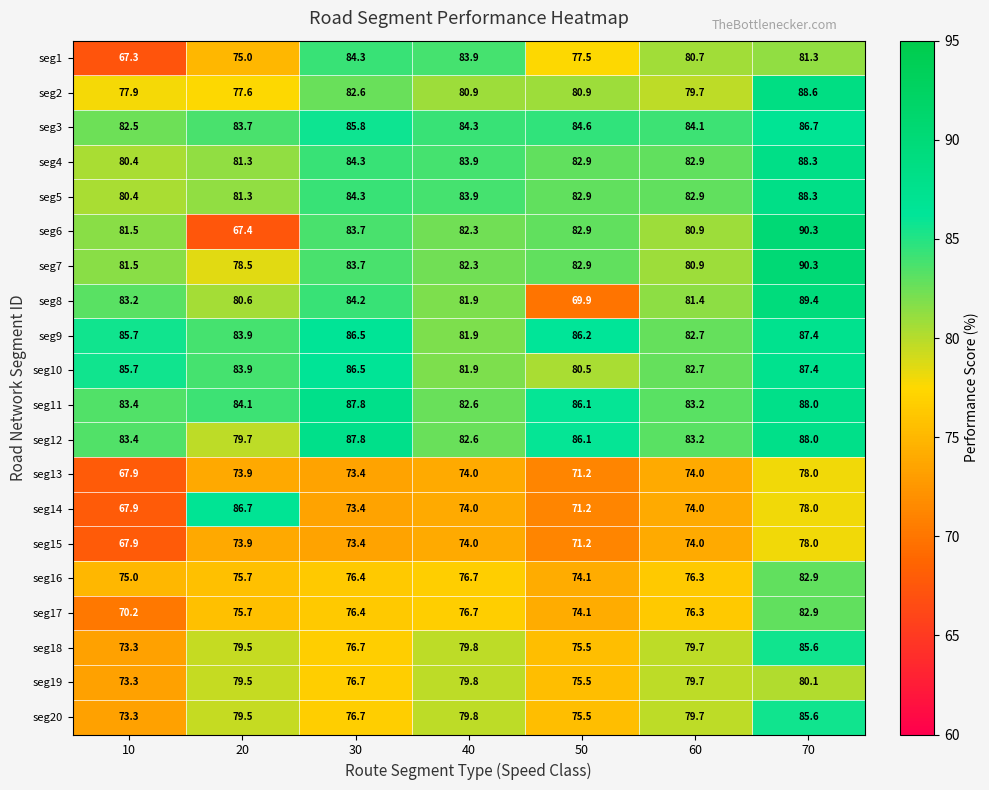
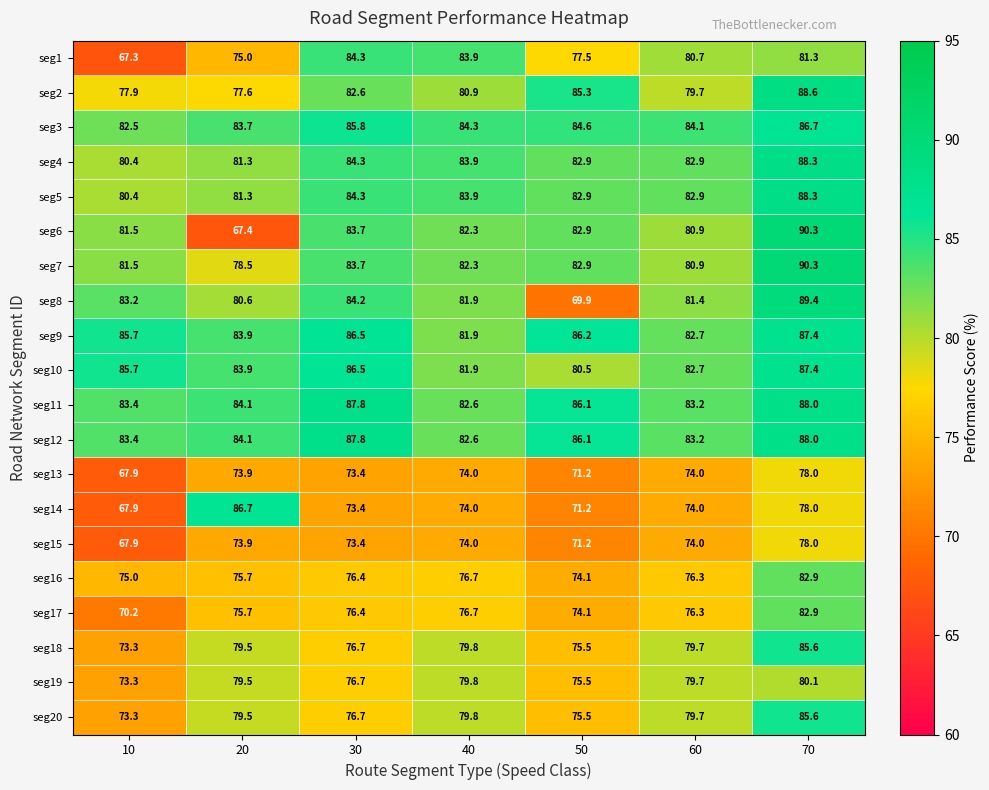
seg2, 50: 80.9 -> 85.3
seg12, 20: 79.7 -> 84.1
